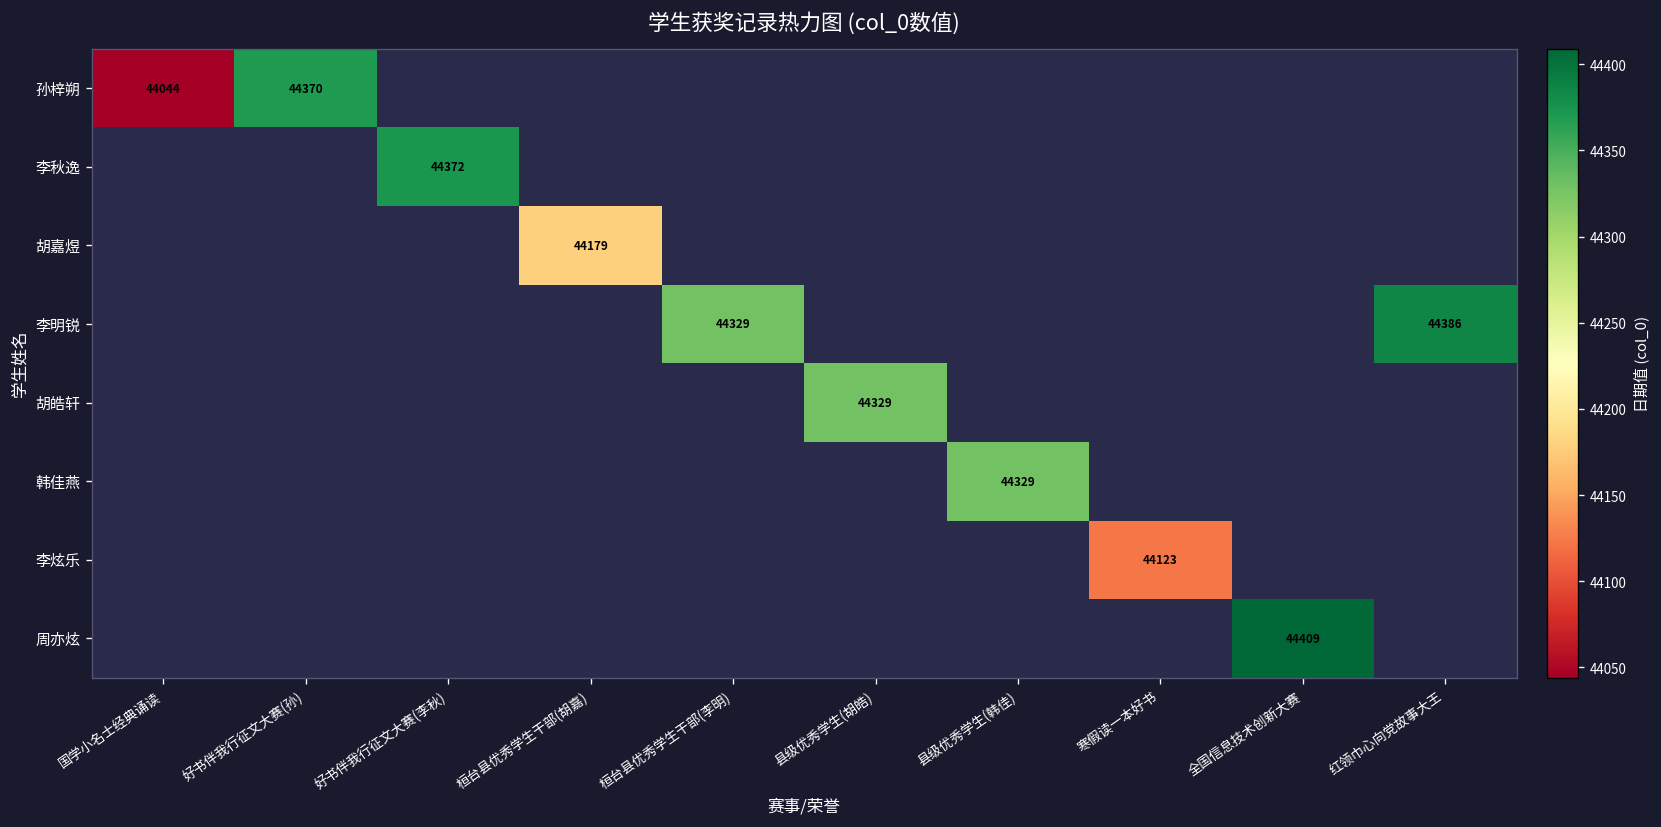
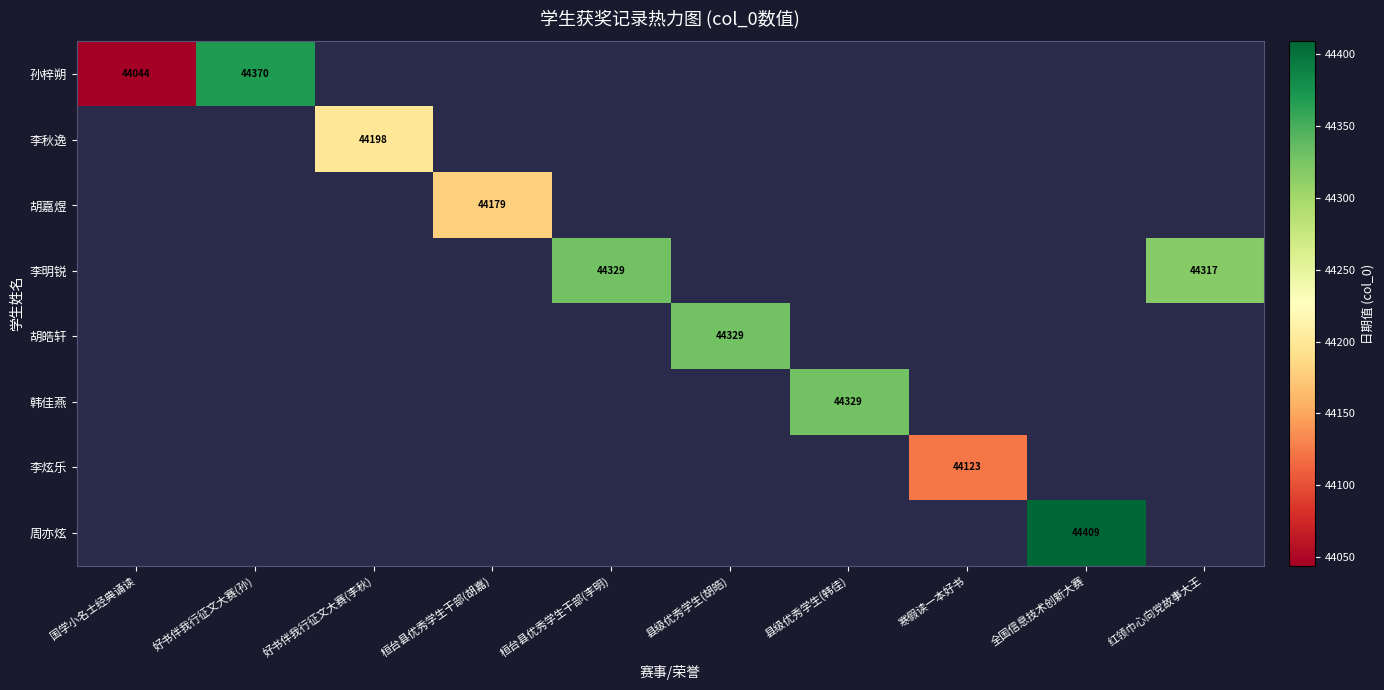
李秋逸, 好书伴我行征文大赛(李秋): 44372 -> 44198
李明锐, 红领巾心向党故事大王: 44386 -> 44317
